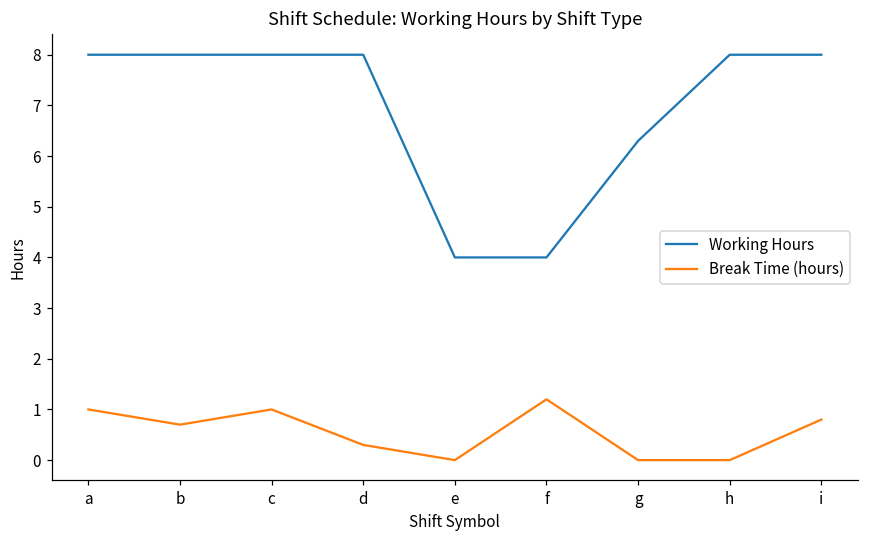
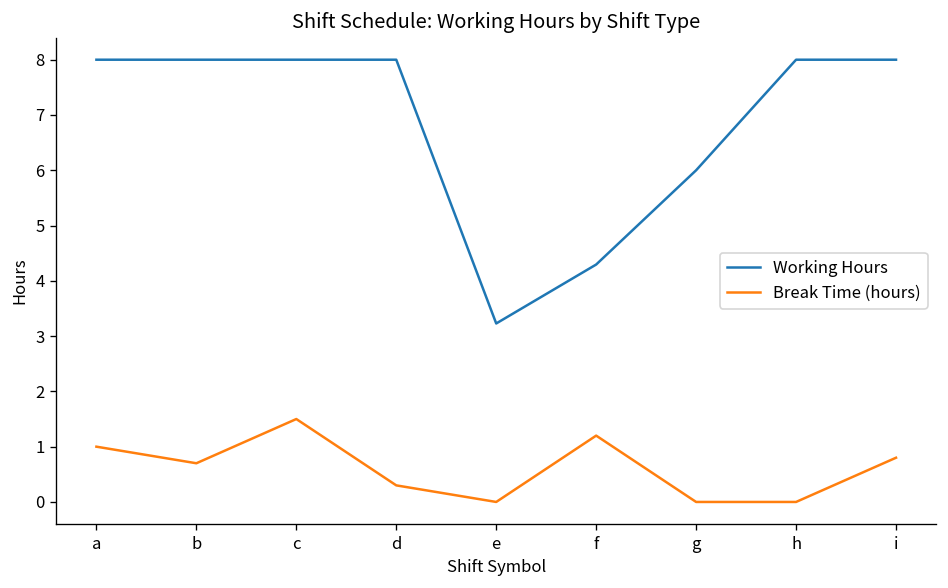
Break Time (hours), c: 1.0 -> 1.5
Working Hours, e: 4.0 -> 3.2
Working Hours, f: 4.0 -> 4.3
Working Hours, g: 6.3 -> 6.0
